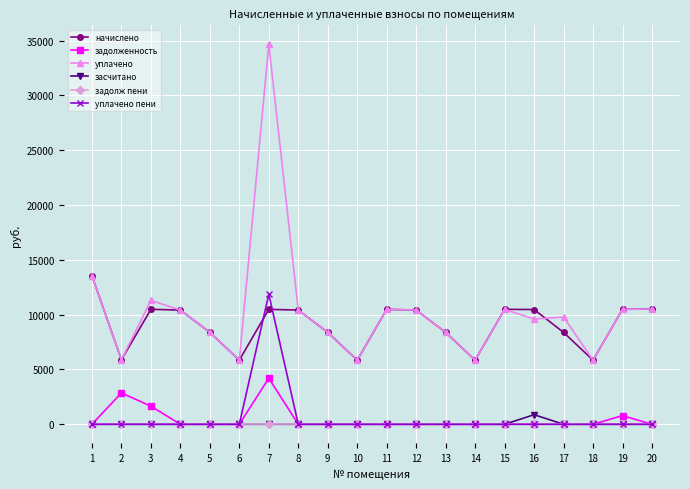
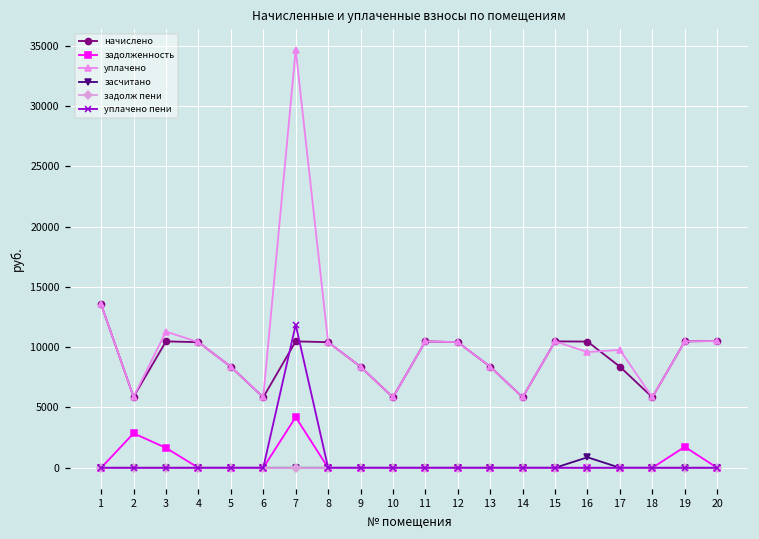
задолженность, 19: 800 -> 1700
